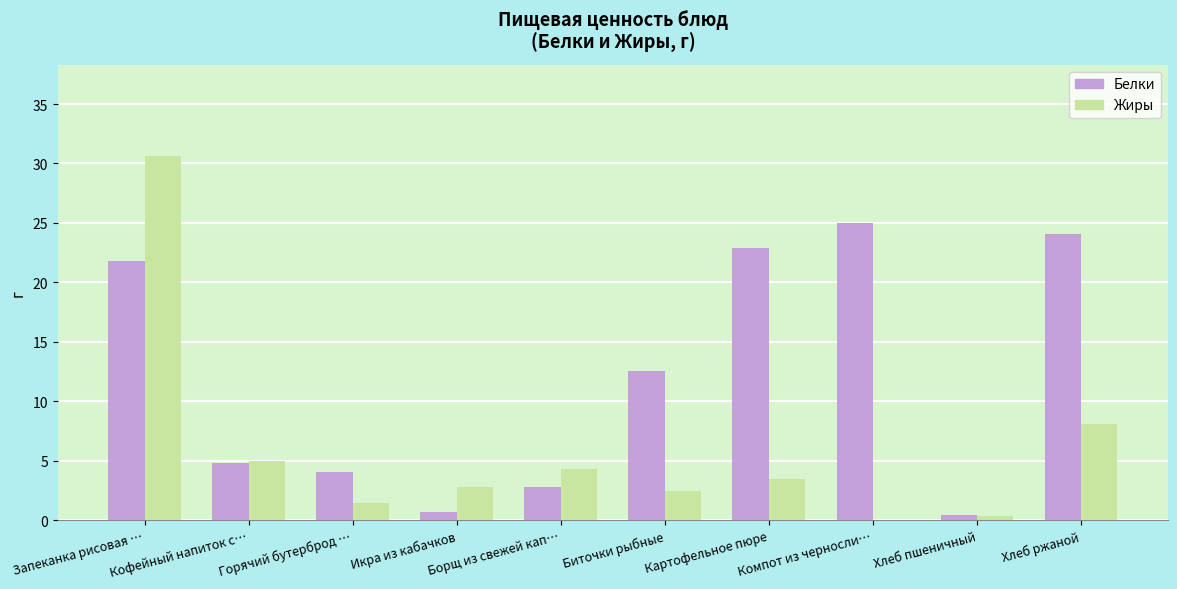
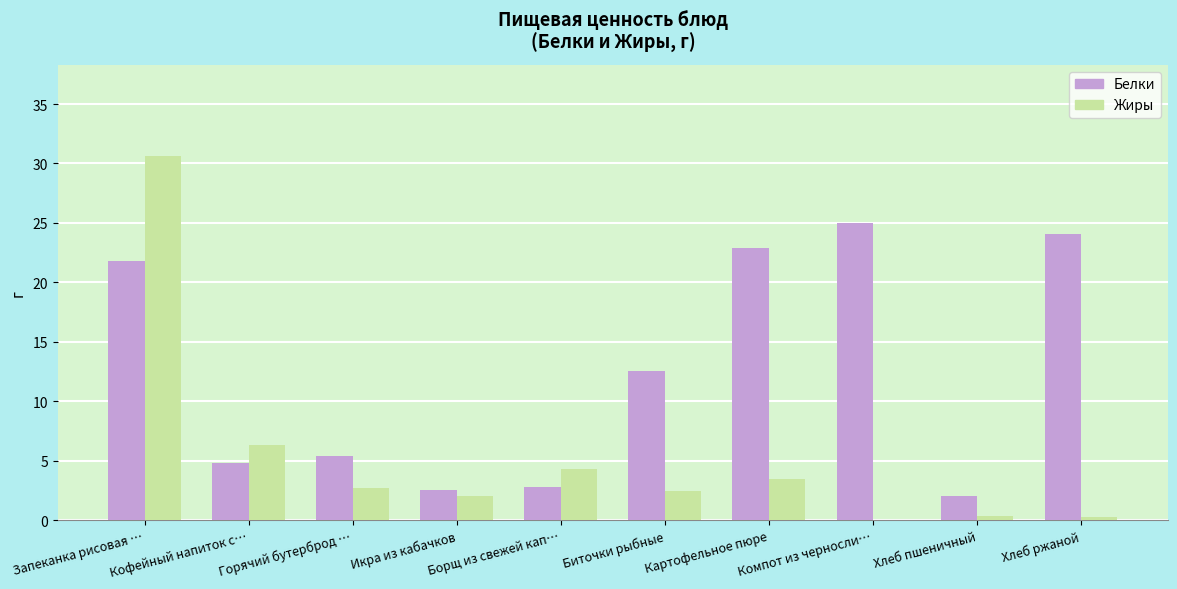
Жиры, Кофейный напиток с…: 5.0 -> 6.4
Белки, Горячий бутерброд …: 4.0 -> 5.4
Жиры, Горячий бутерброд …: 1.4 -> 2.7
Белки, Икра из кабачков: 0.7 -> 2.5
Жиры, Икра из кабачков: 2.8 -> 2.1
Белки, Хлеб пшеничный: 0.4 -> 2.0
Жиры, Хлеб ржаной: 8.1 -> 0.3
